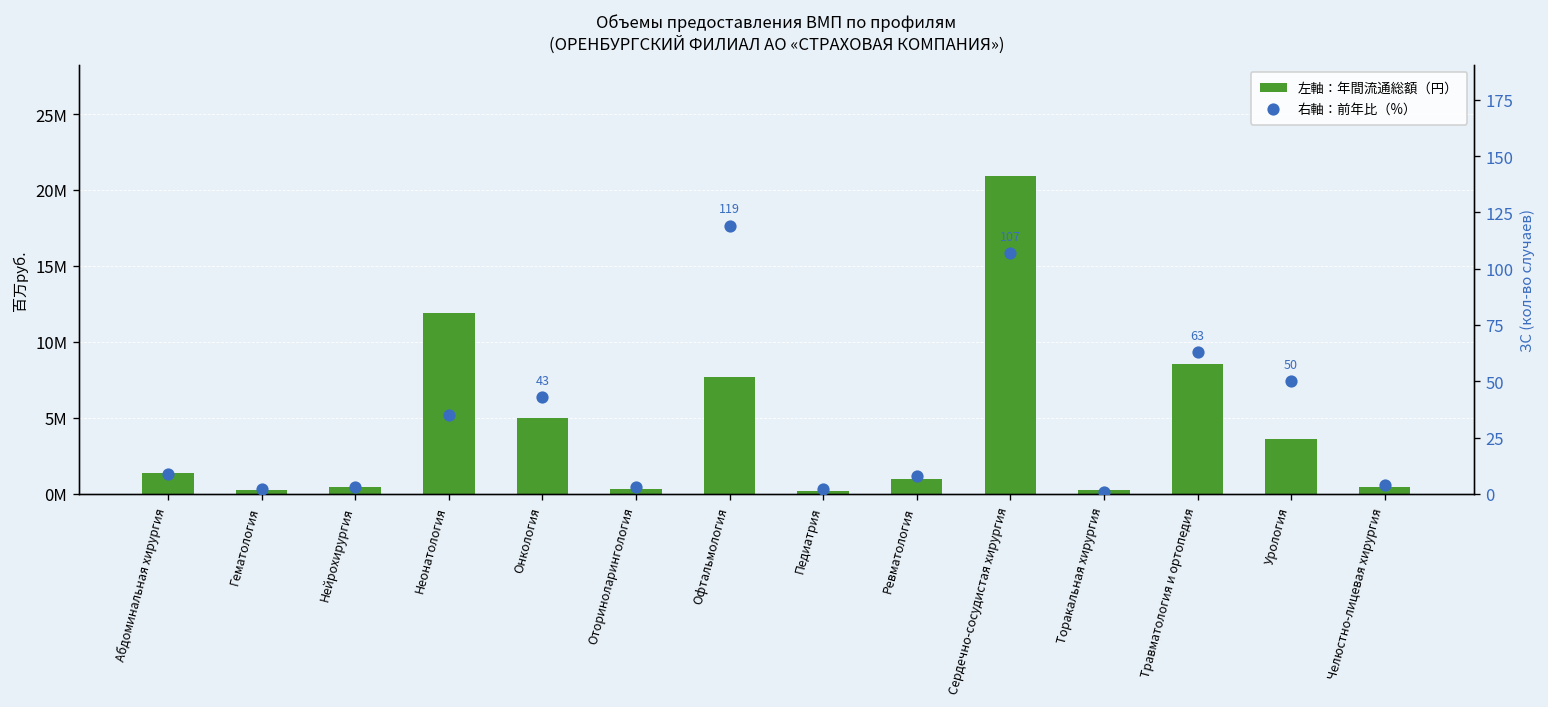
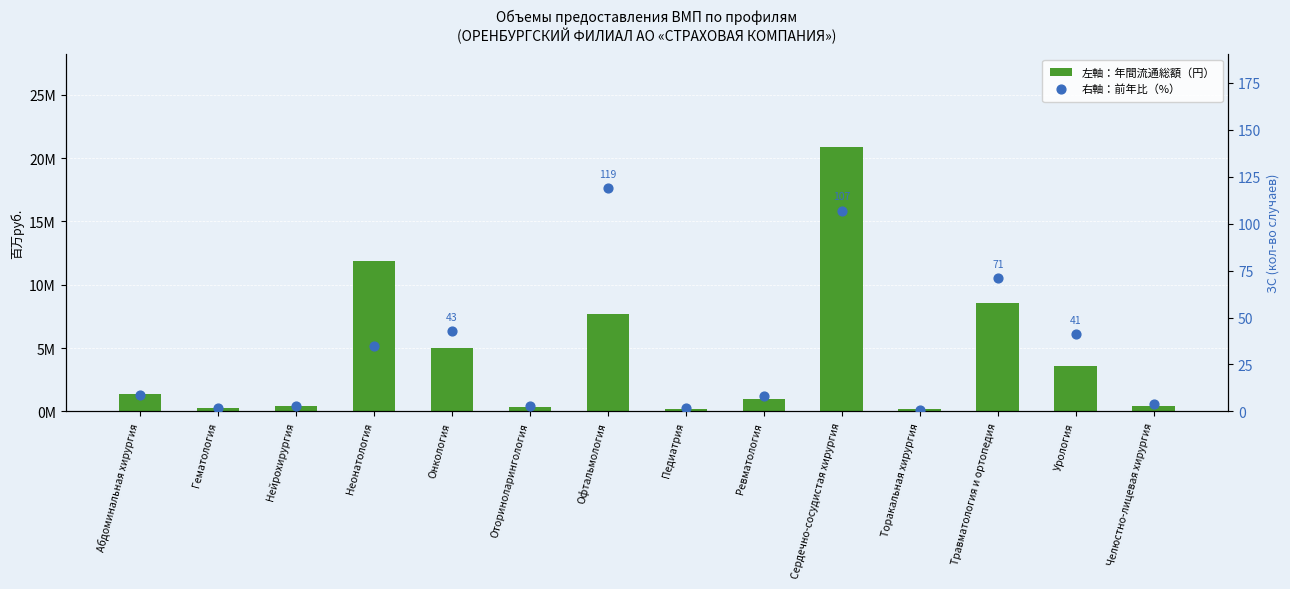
右軸：前年比（%）, Травматология и ортопедия: 63 -> 71
右軸：前年比（%）, Урология: 50 -> 41
